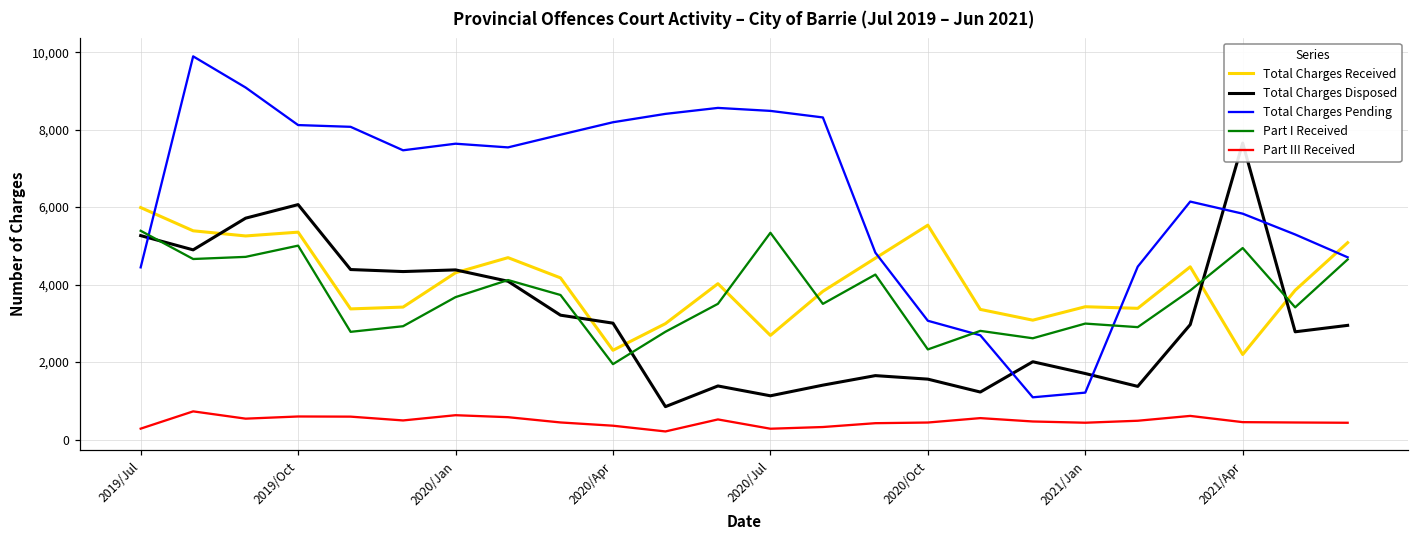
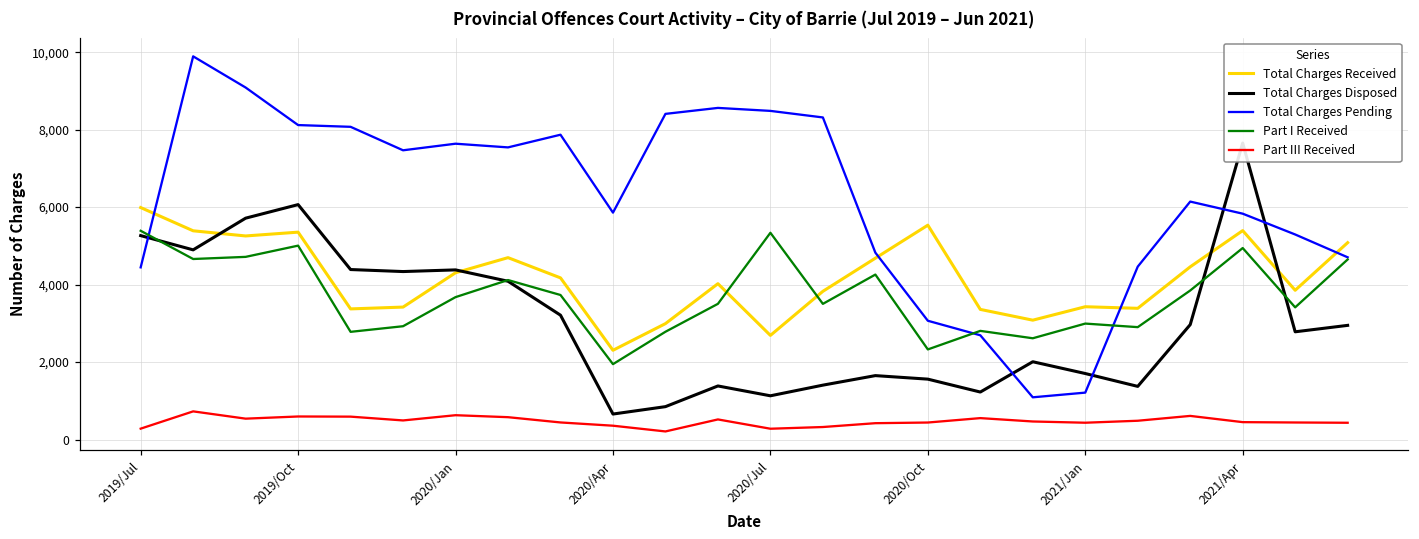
Total Charges Disposed, 2020/Apr: 3,000 -> 700
Total Charges Pending, 2020/Apr: 8,200 -> 5,900
Total Charges Received, 2021/Apr: 2,200 -> 5,400
